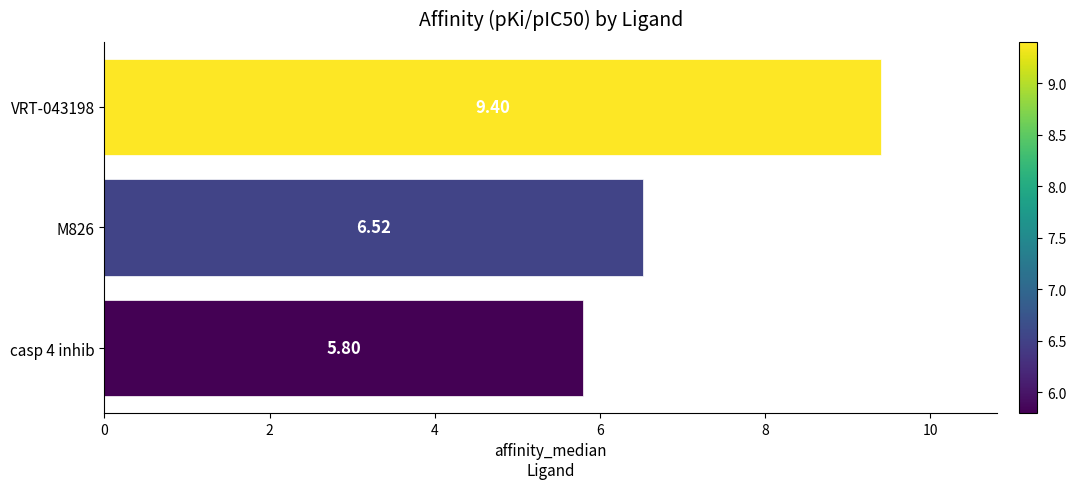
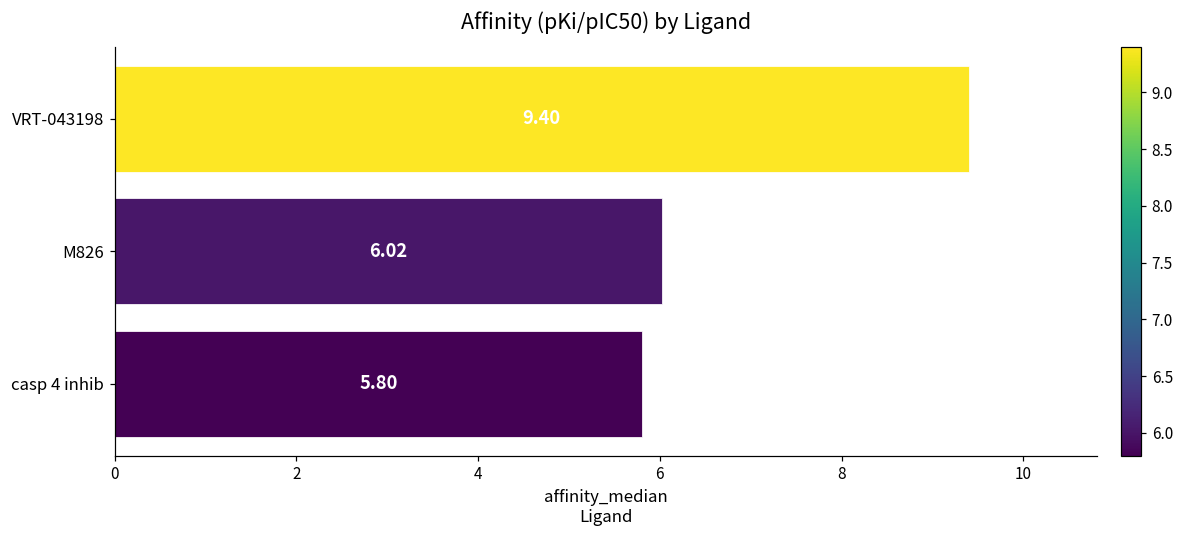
M826: 6.52 -> 6.02
